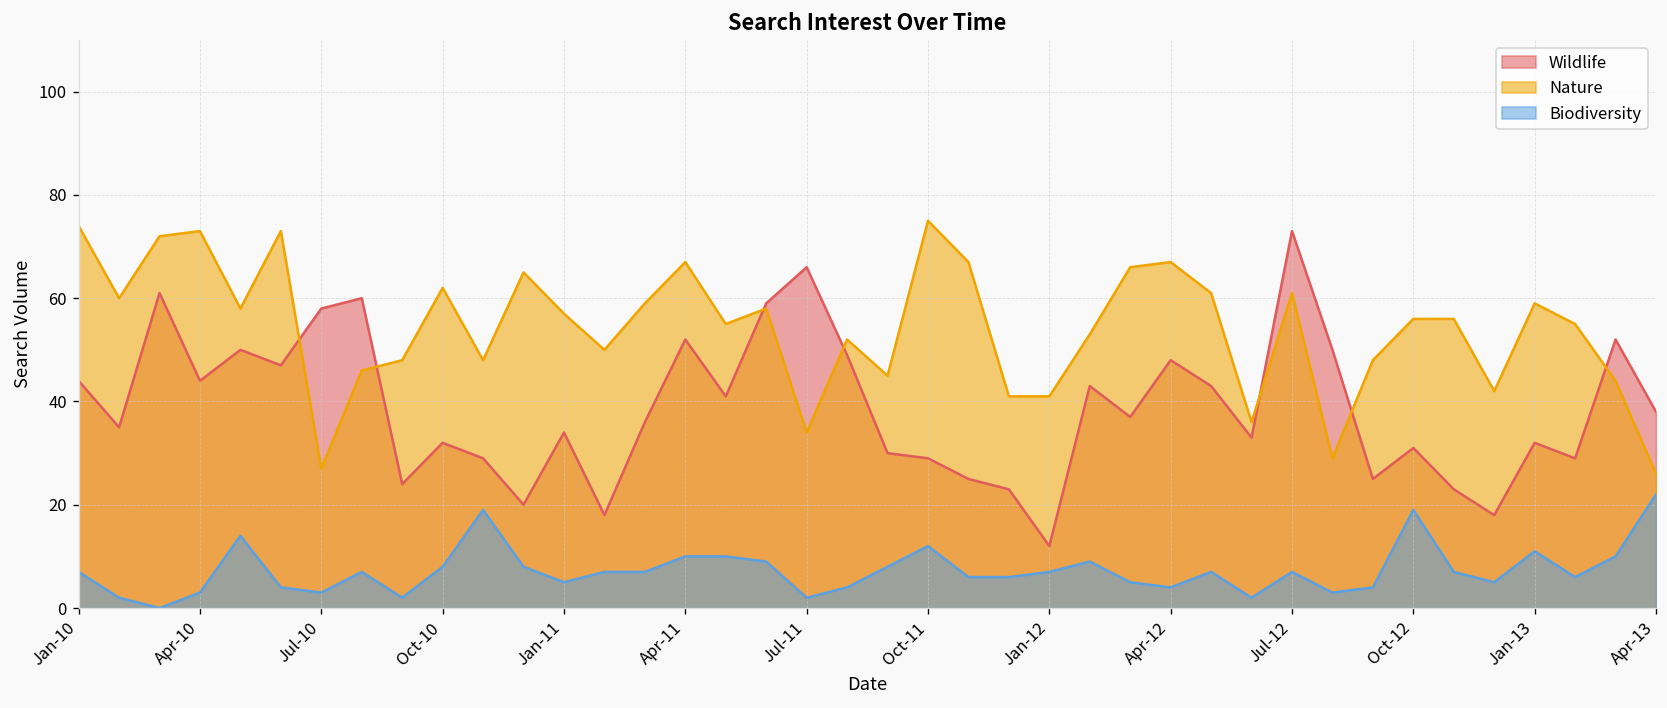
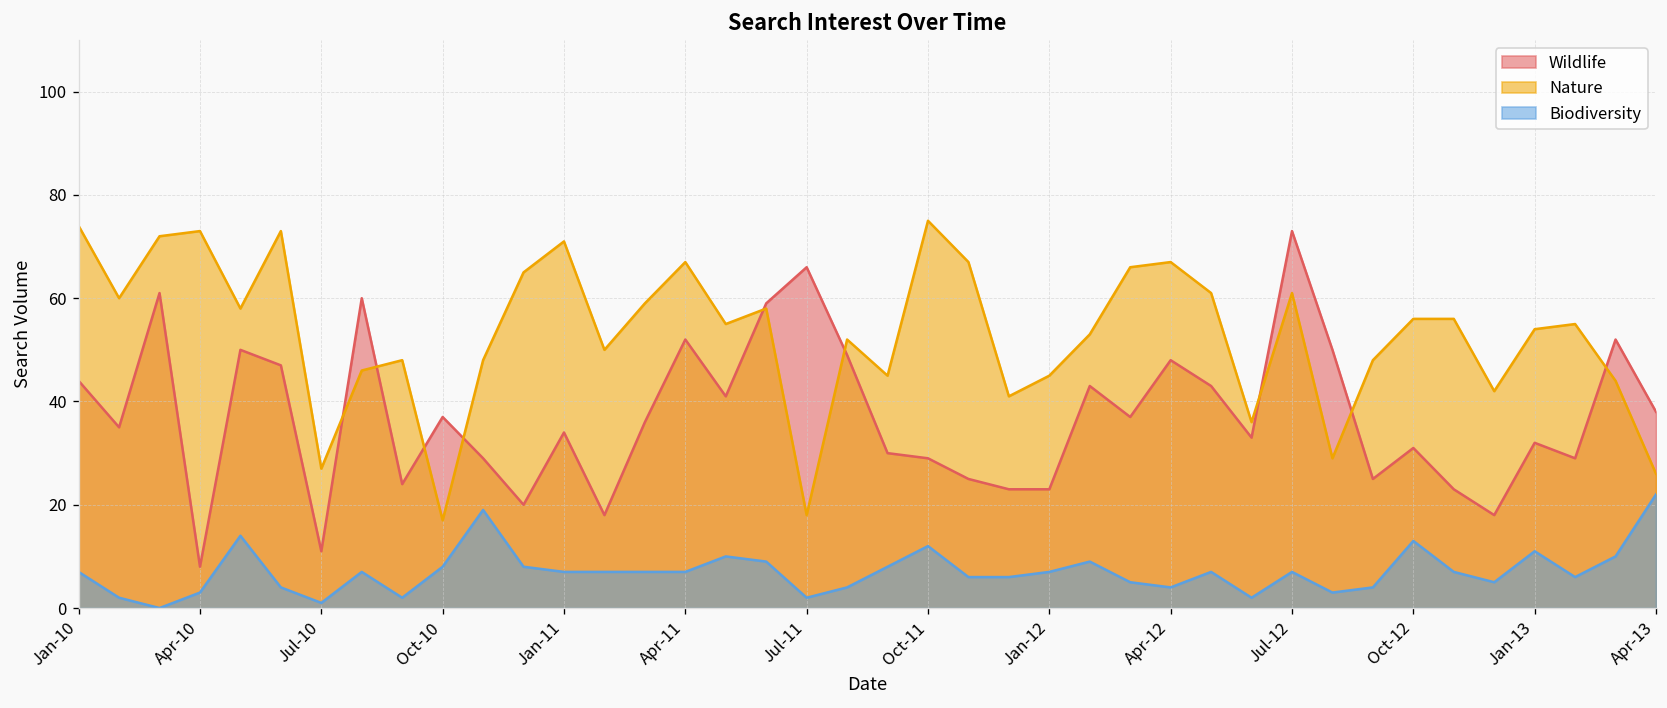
Wildlife, Apr-10: 44 -> 8
Wildlife, Jul-10: 58 -> 11
Biodiversity, Jul-10: 3 -> 1
Wildlife, Oct-10: 32 -> 37
Nature, Oct-10: 62 -> 17
Nature, Jan-11: 57 -> 71
Biodiversity, Jan-11: 5 -> 7
Biodiversity, Apr-11: 10 -> 7
Nature, Jul-11: 34 -> 18
Wildlife, Jan-12: 12 -> 23
Nature, Jan-12: 41 -> 45
Biodiversity, Oct-12: 19 -> 13
Nature, Jan-13: 59 -> 54
